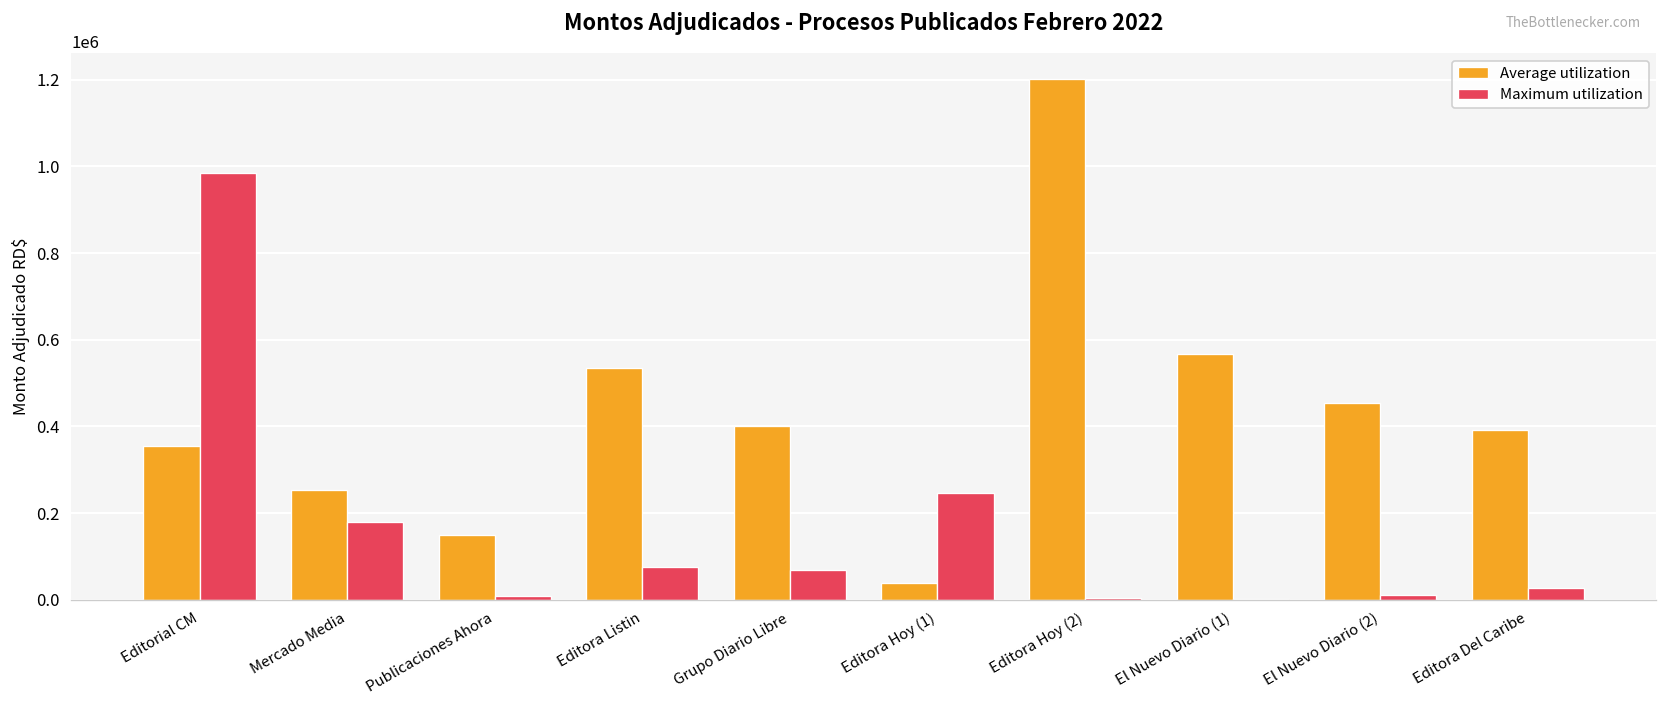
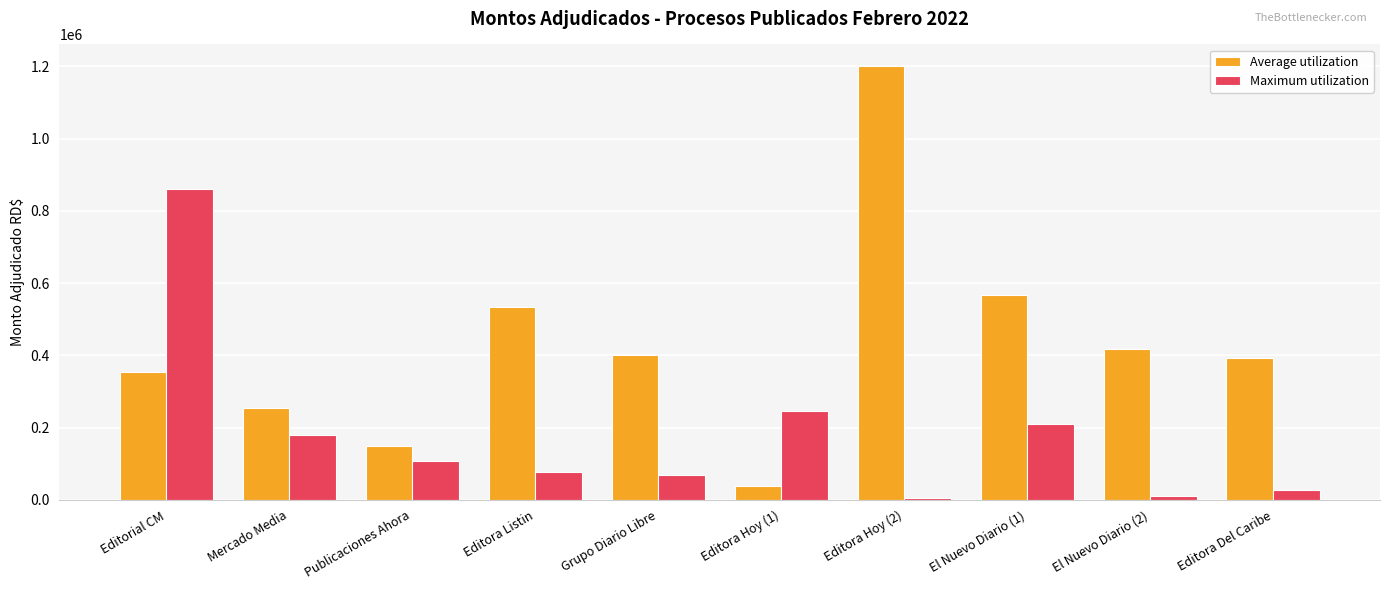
Maximum utilization, Editorial CM: 990000 -> 860000
Maximum utilization, Publicaciones Ahora: 10000 -> 110000
Maximum utilization, El Nuevo Diario (1): 0 -> 210000
Average utilization, El Nuevo Diario (2): 450000 -> 420000
